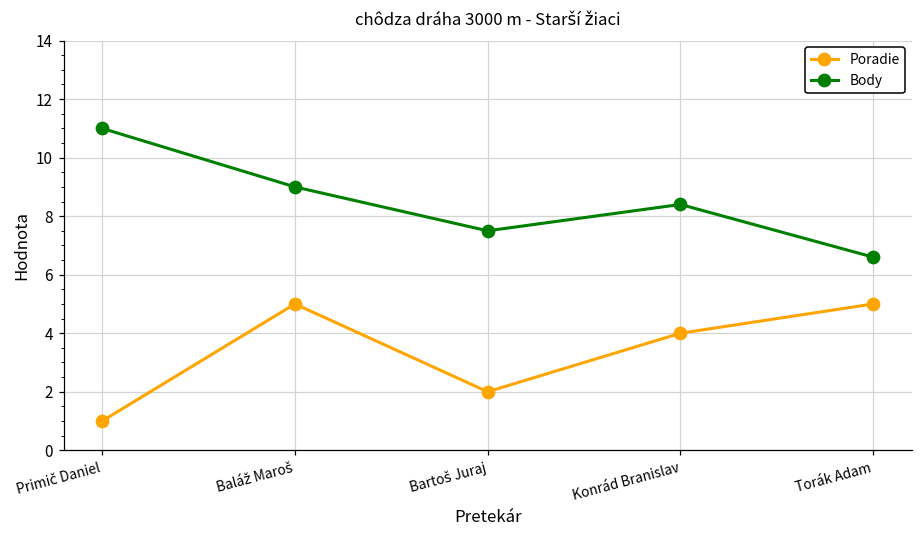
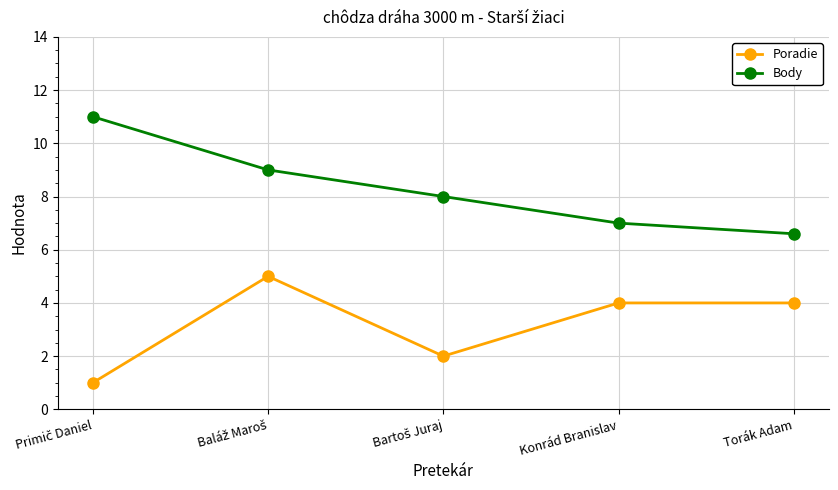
Body, Bartoš Juraj: 7.5 -> 8.0
Body, Konrád Branislav: 8.4 -> 7.0
Poradie, Torák Adam: 5 -> 4
